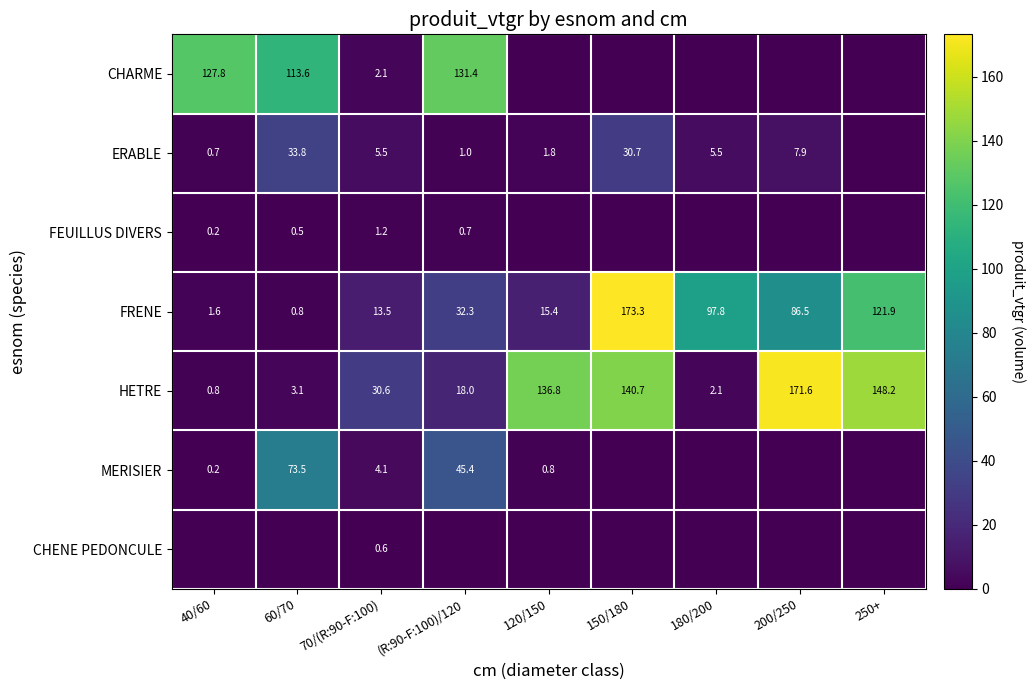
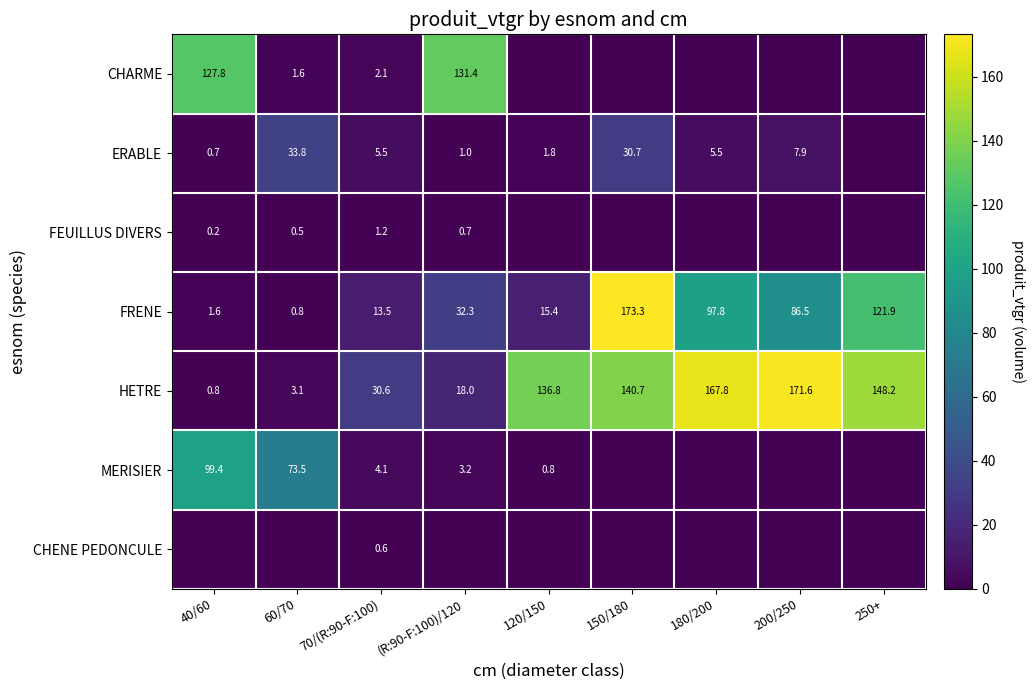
CHARME, 60/70: 113.6 -> 1.6
HETRE, 180/200: 2.1 -> 167.8
MERISIER, 40/60: 0.2 -> 99.4
MERISIER, (R:90-F:100)/120: 45.4 -> 3.2
